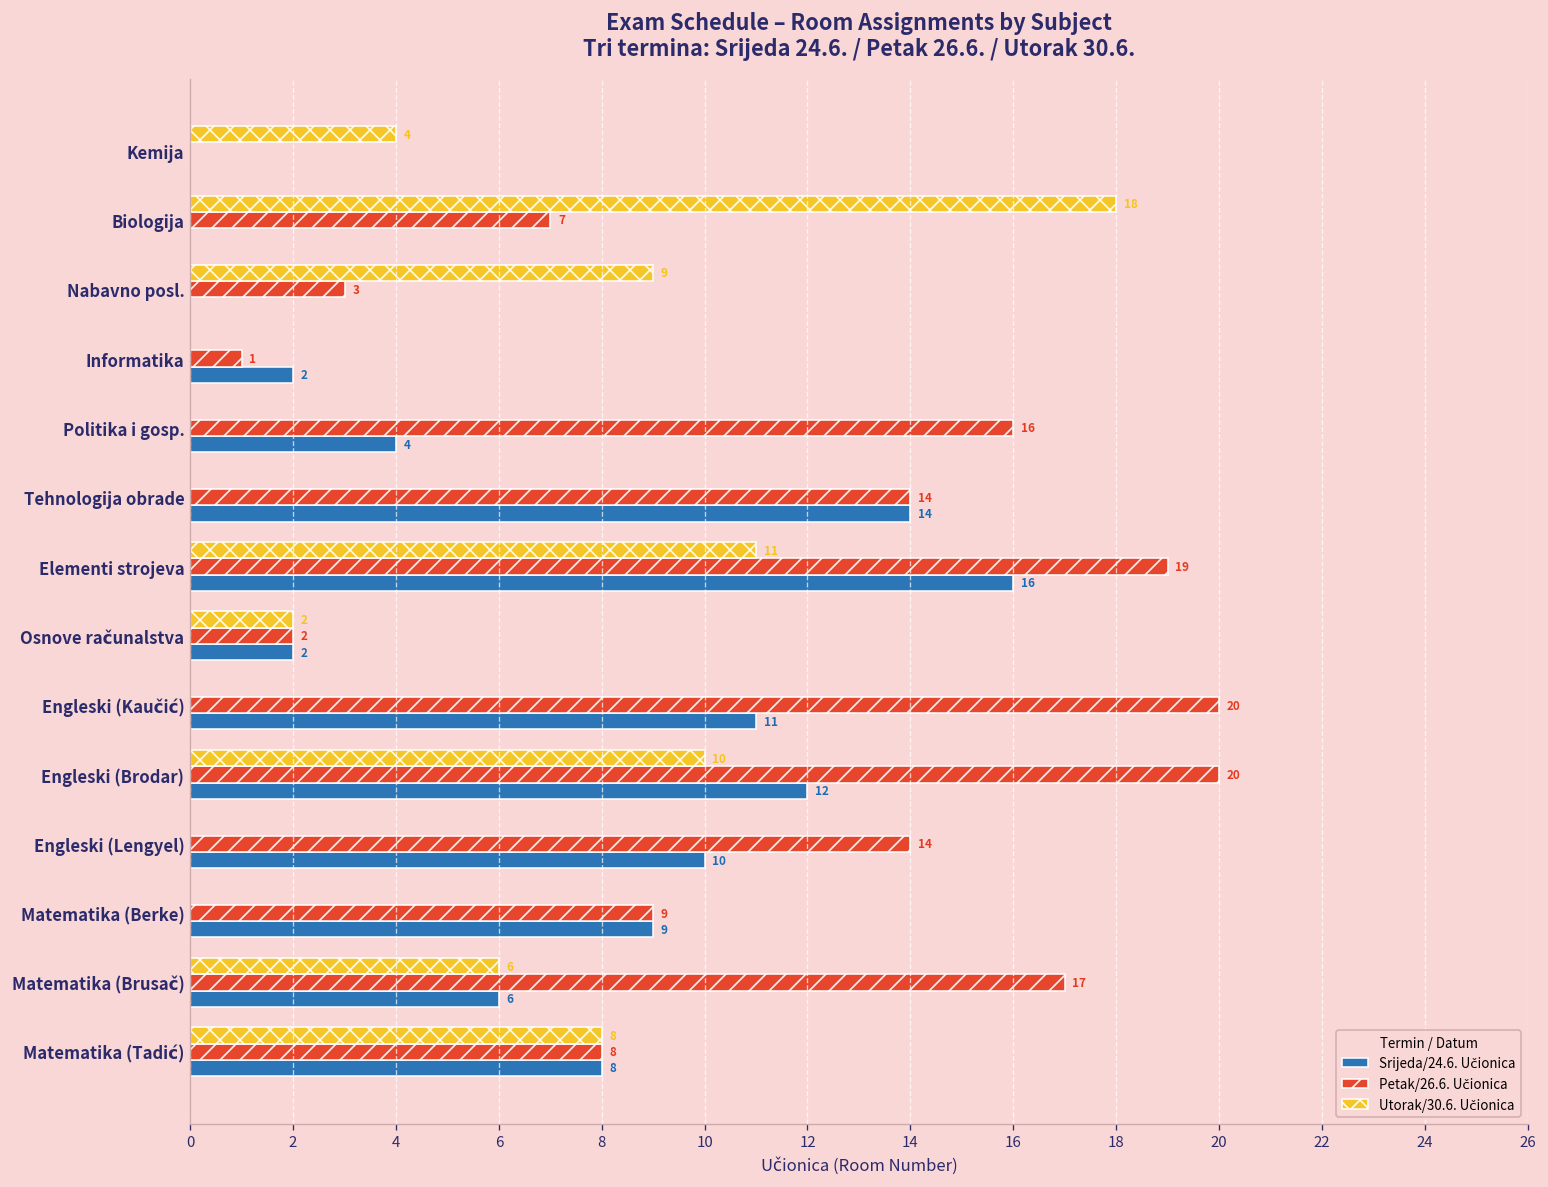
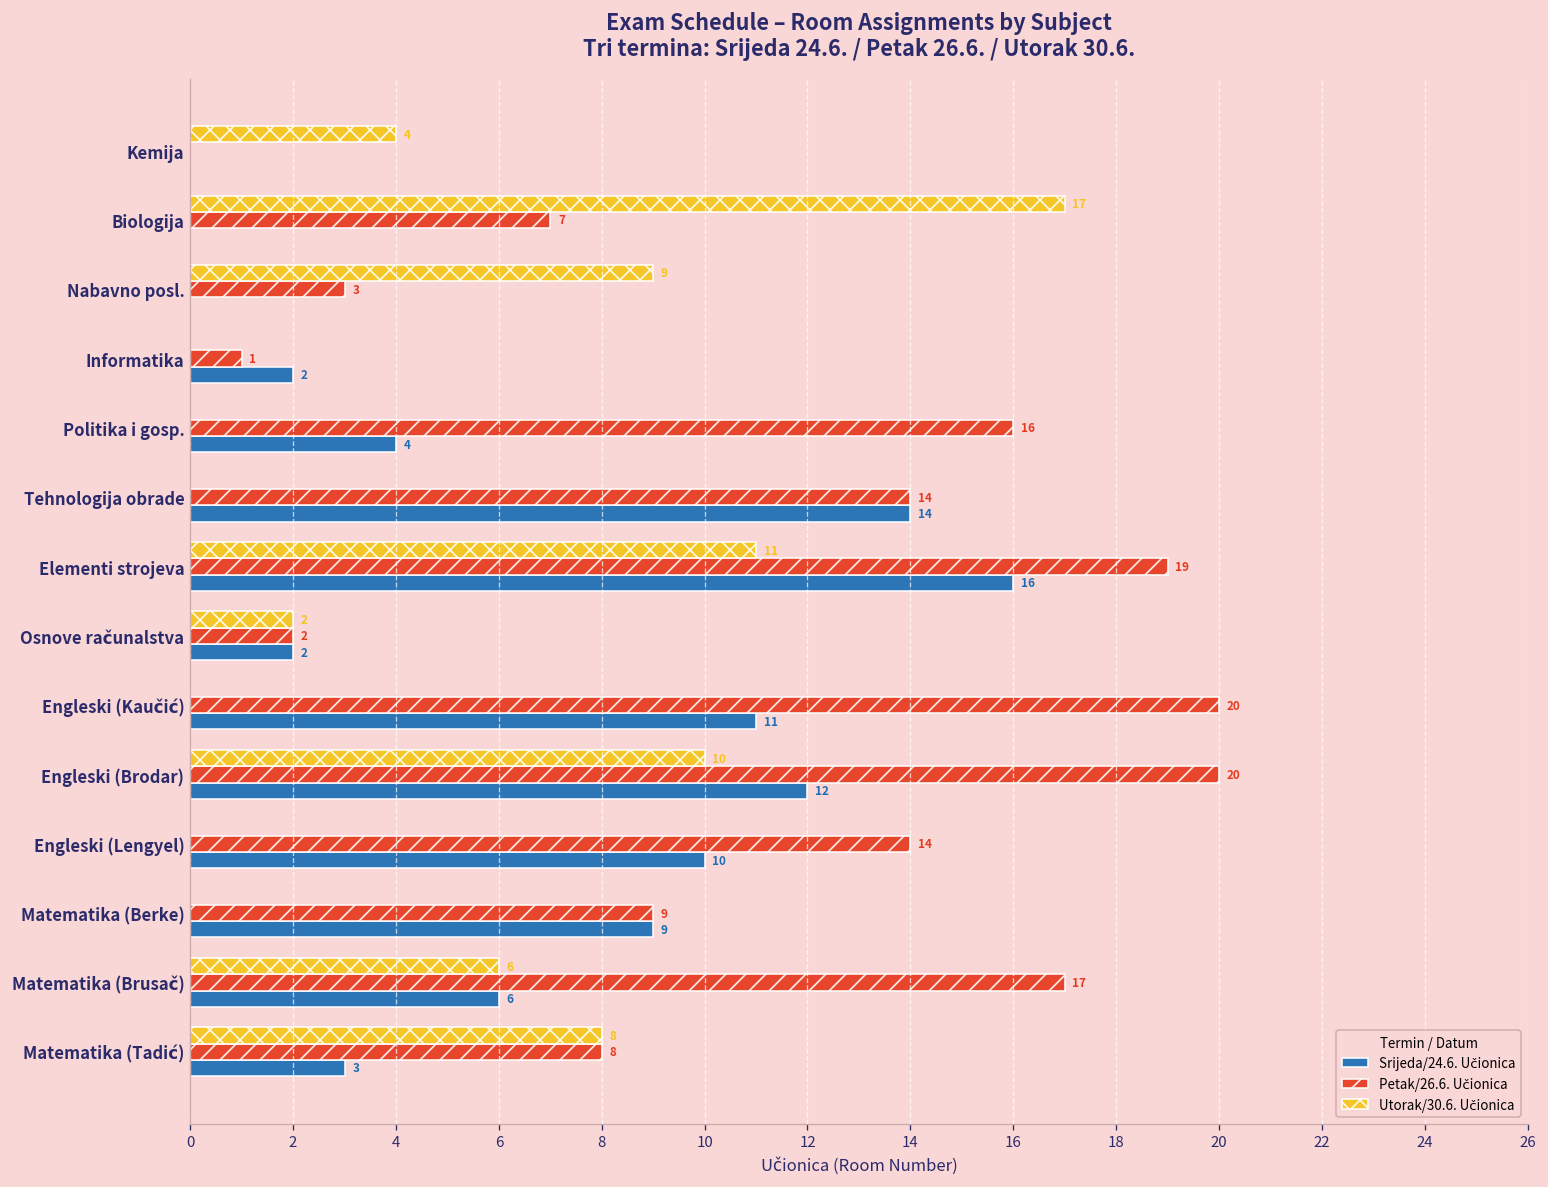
Utorak/30.6. Učionica, Biologija: 18 -> 17
Srijeda/24.6. Učionica, Matematika (Tadić): 8 -> 3
